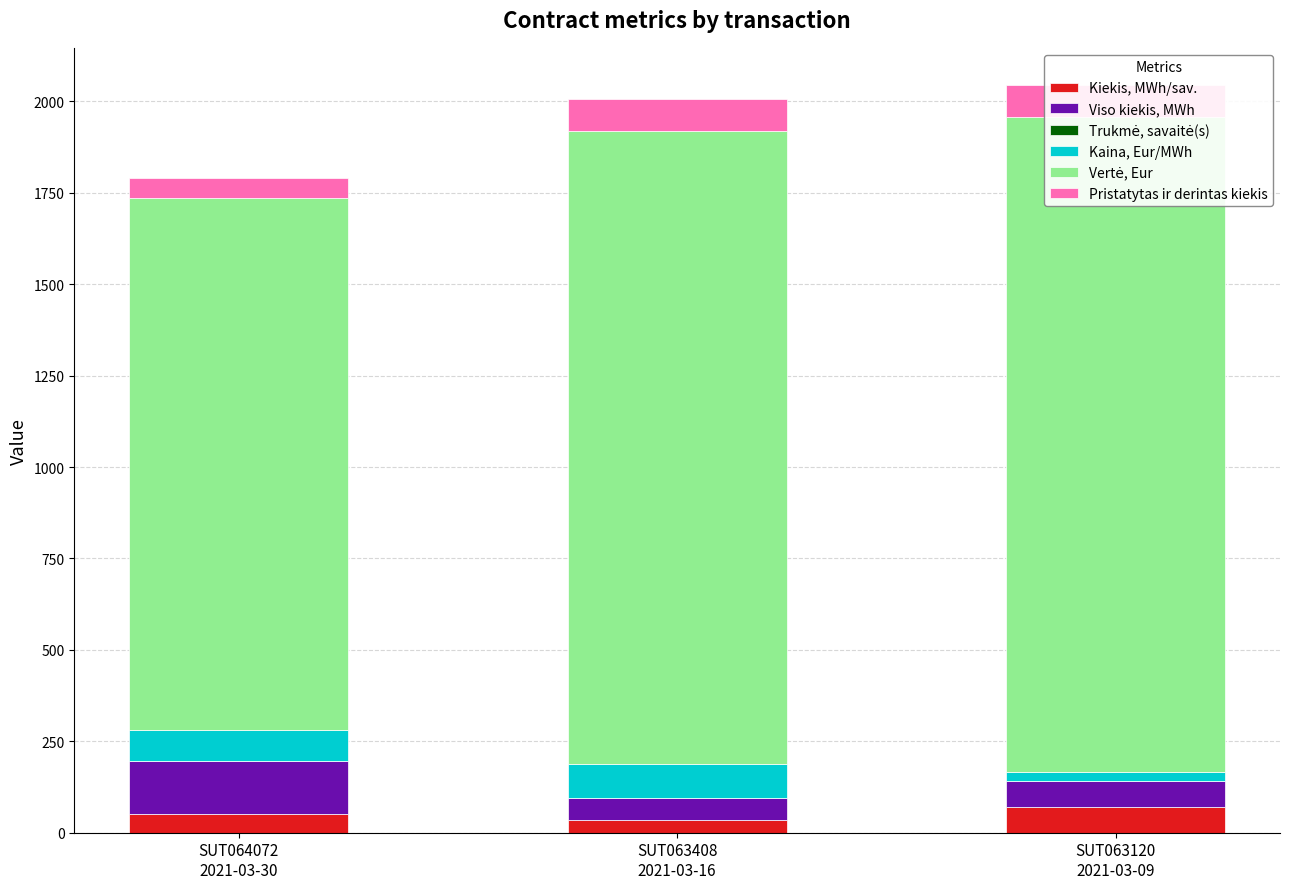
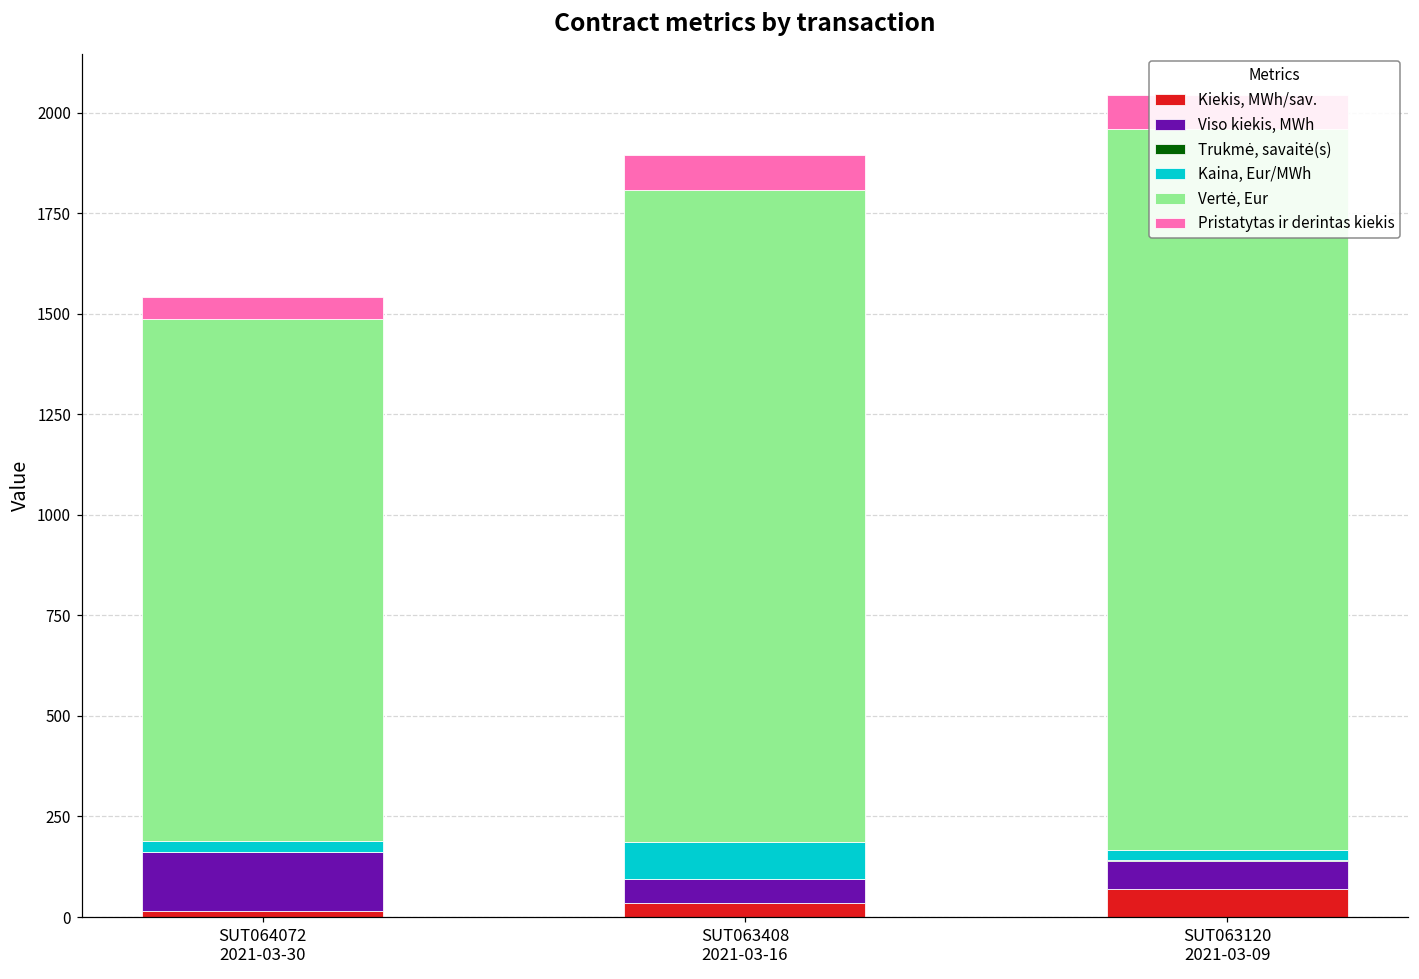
Kiekis, MWh/sav., SUT064072 2021-03-30: 50 -> 20
Kaina, Eur/MWh, SUT064072 2021-03-30: 80 -> 30
Vertė, Eur, SUT064072 2021-03-30: 1460 -> 1300
Vertė, Eur, SUT063408 2021-03-16: 1730 -> 1620
